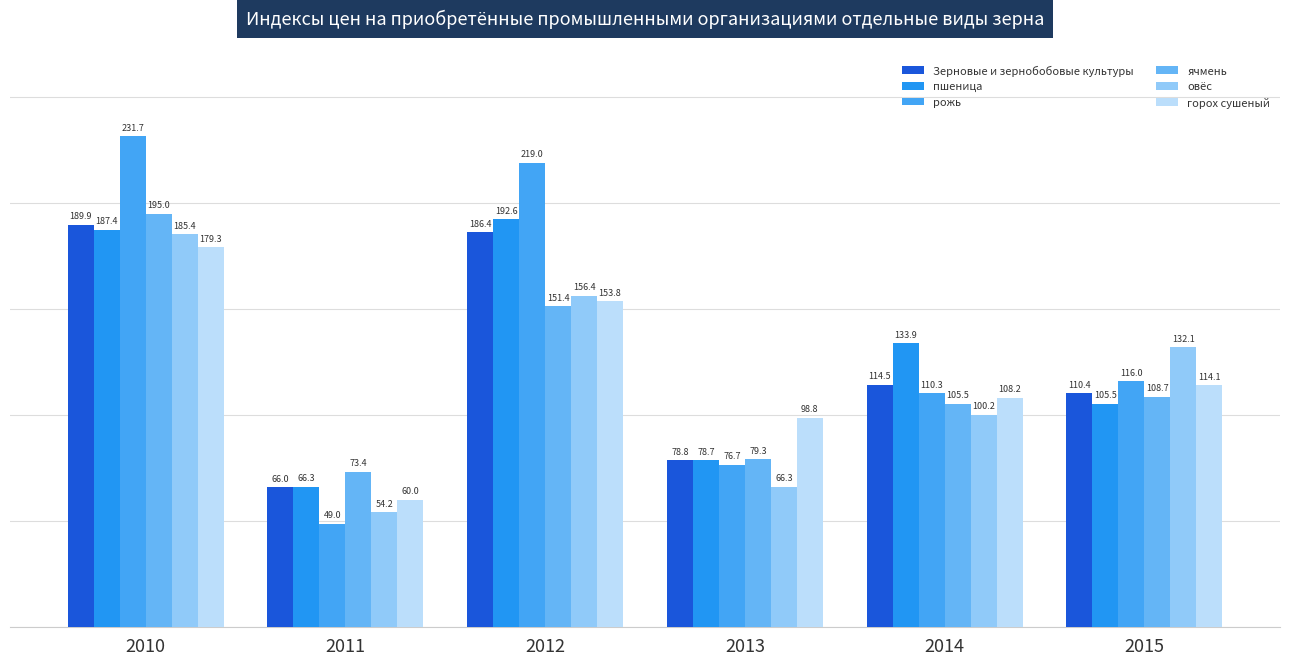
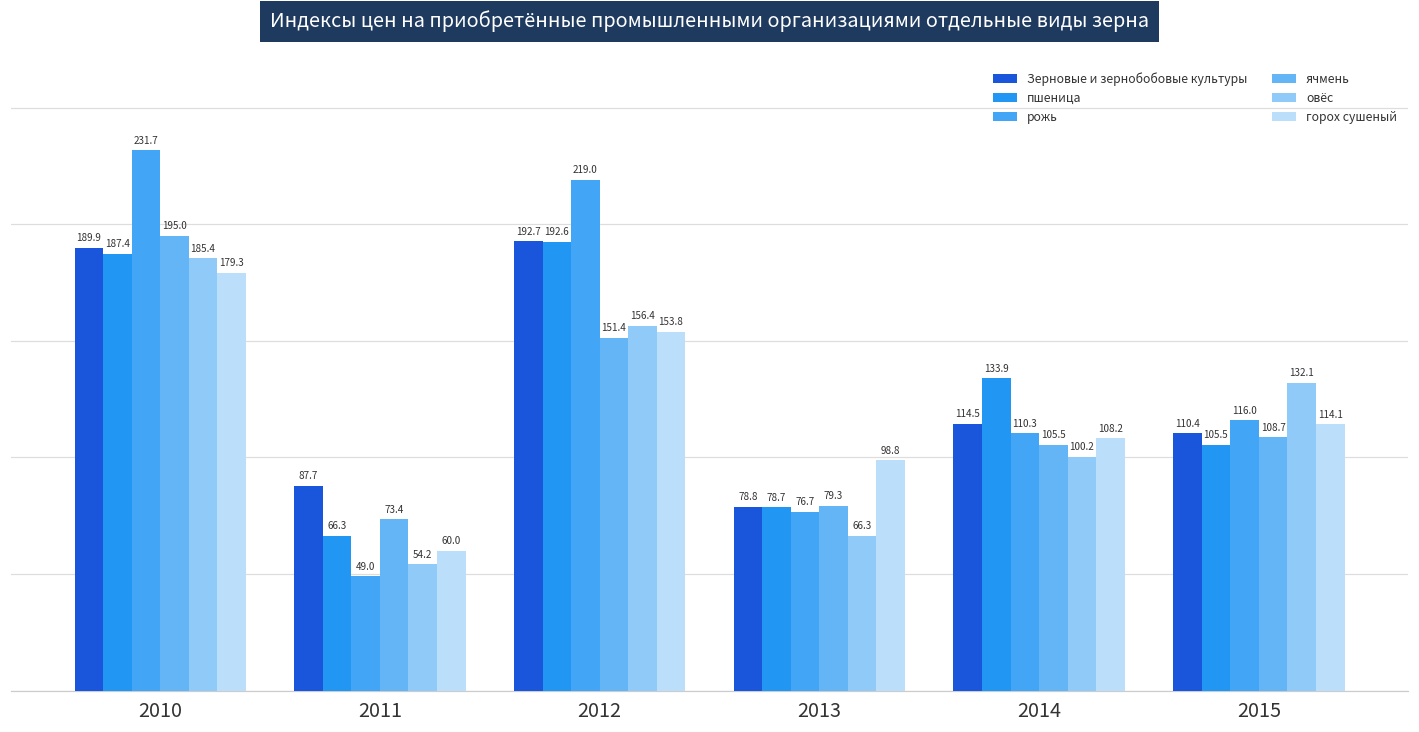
Зерновые и зернобобовые культуры, 2011: 66.0 -> 87.7
Зерновые и зернобобовые культуры, 2012: 186.4 -> 192.7
